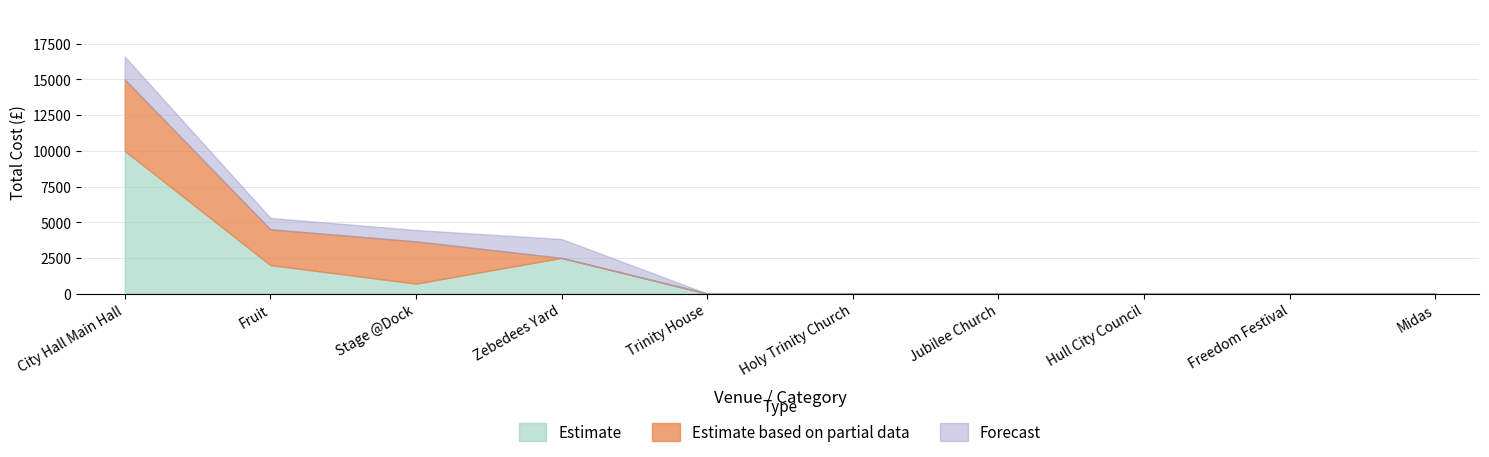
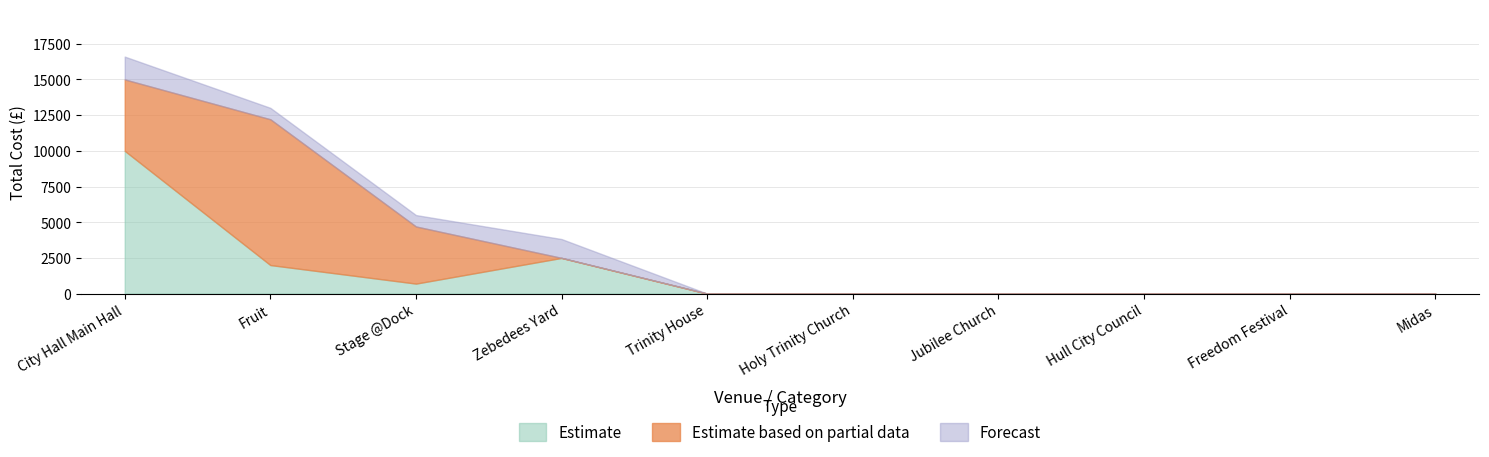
Estimate based on partial data, Fruit: 2500 -> 10200
Estimate based on partial data, Stage @Dock: 3000 -> 4000
